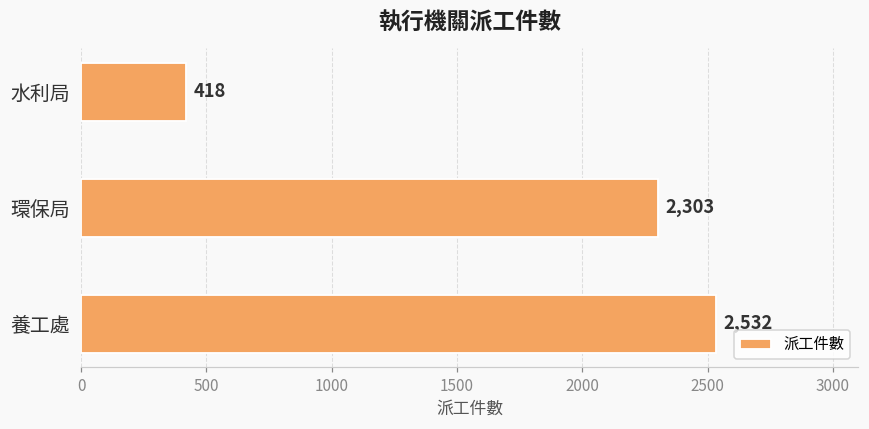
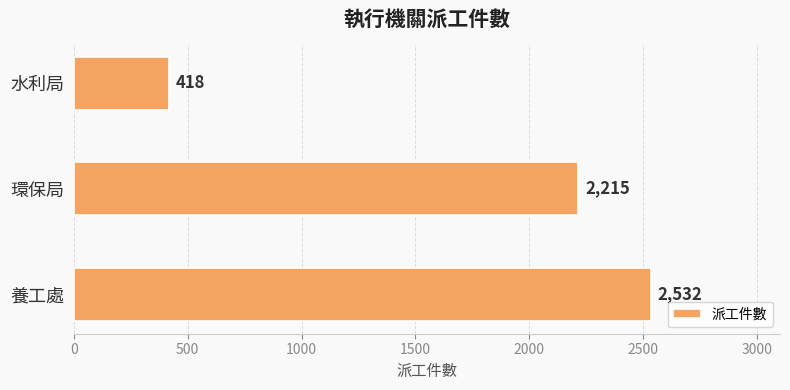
環保局: 2,303 -> 2,215
